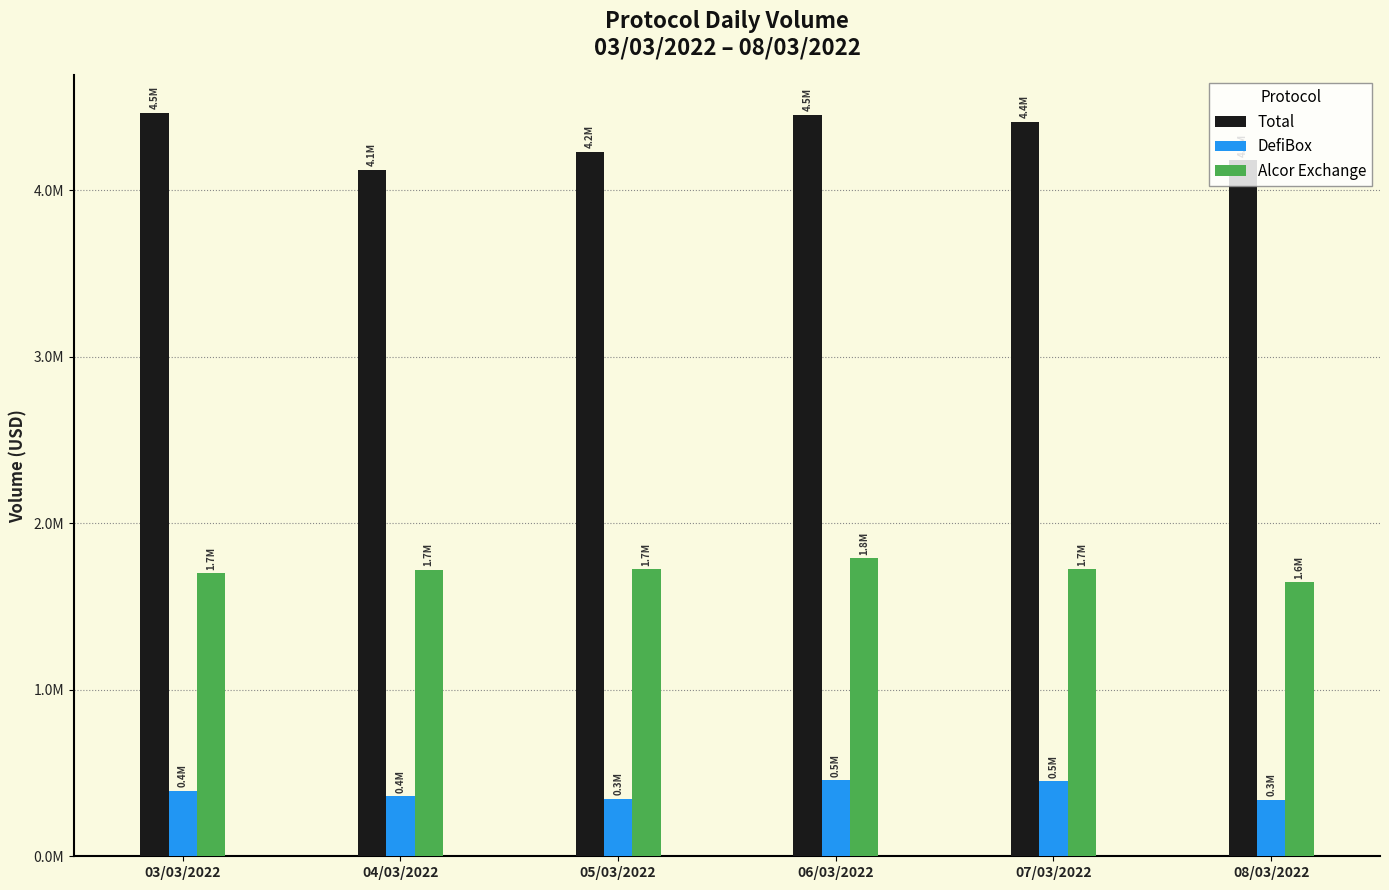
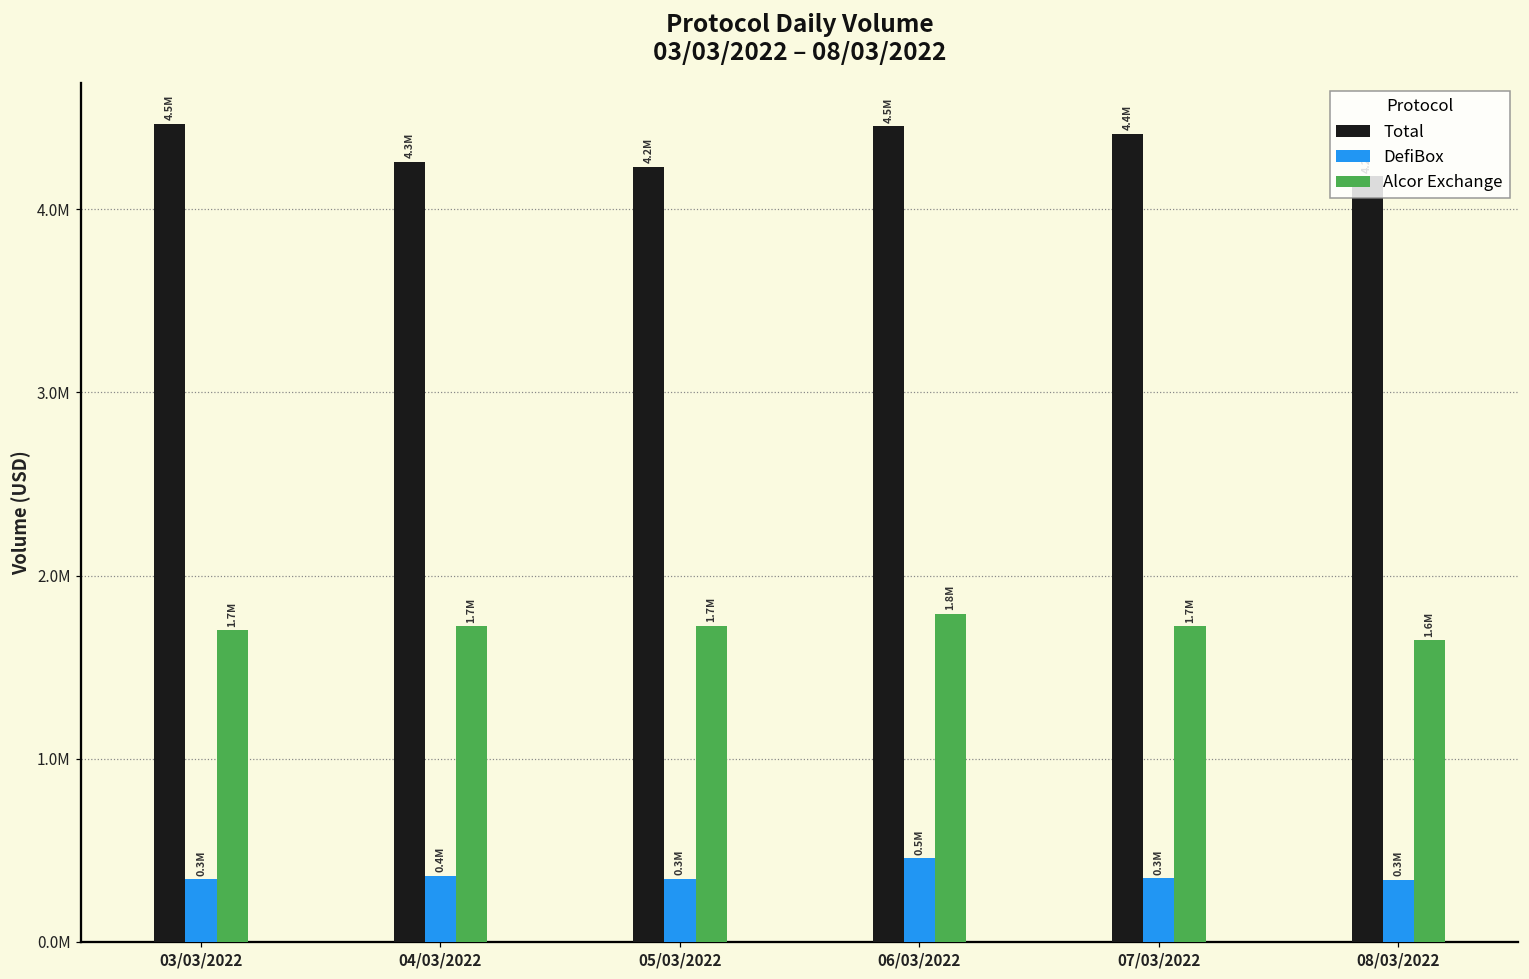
DefiBox, 03/03/2022: 0.4M -> 0.3M
Total, 04/03/2022: 4.1M -> 4.3M
DefiBox, 07/03/2022: 0.5M -> 0.3M
